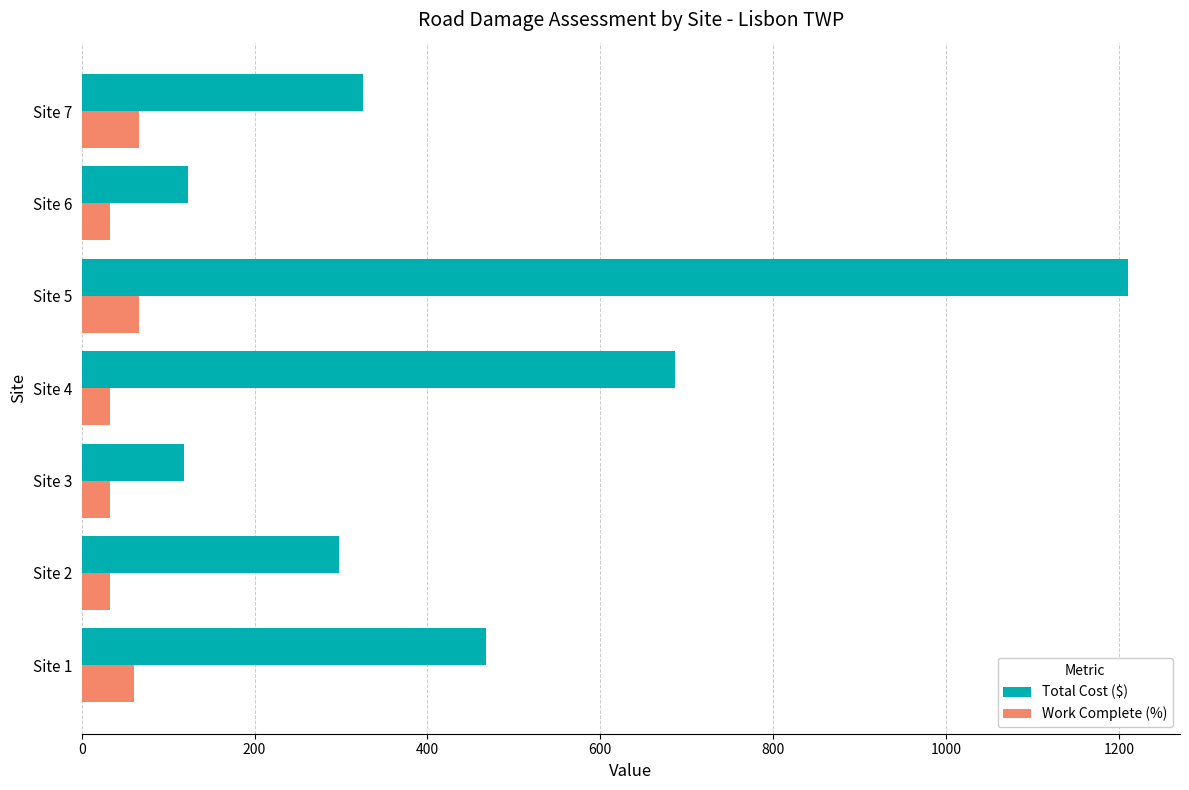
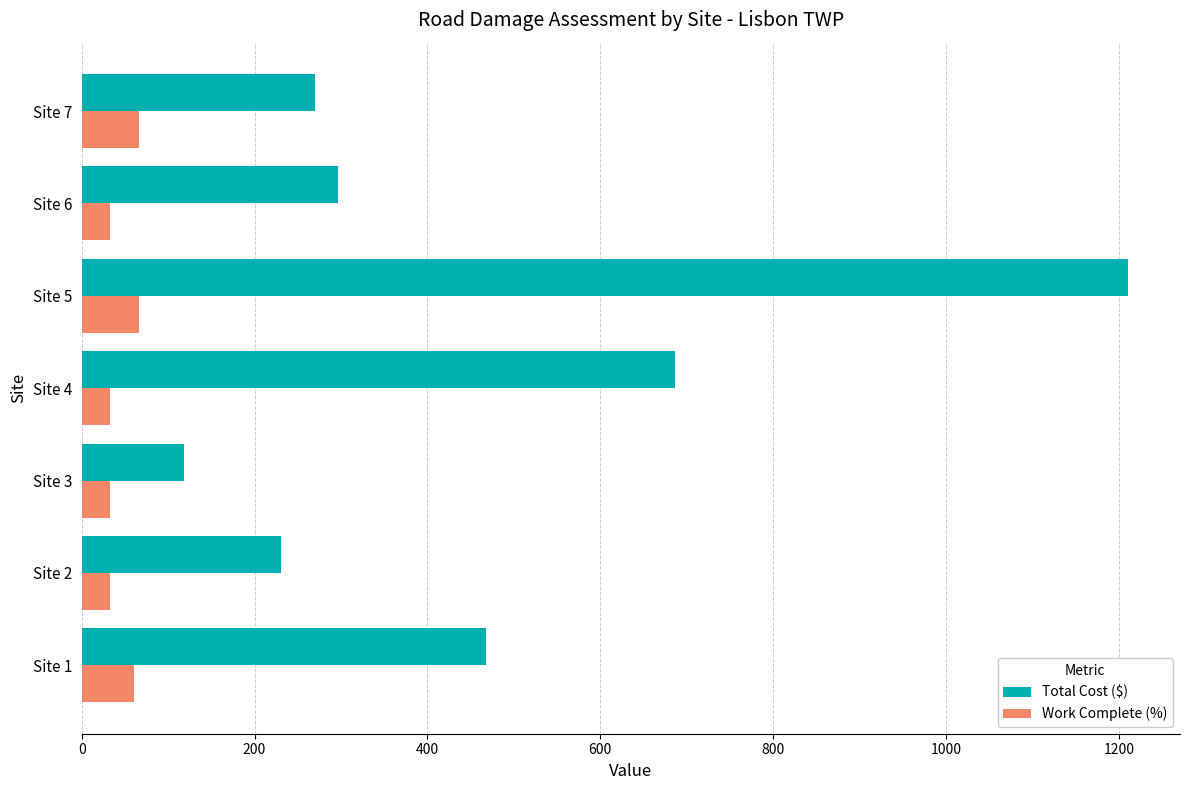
Total Cost ($), Site 7: 330 -> 270
Total Cost ($), Site 6: 120 -> 300
Total Cost ($), Site 2: 300 -> 230
